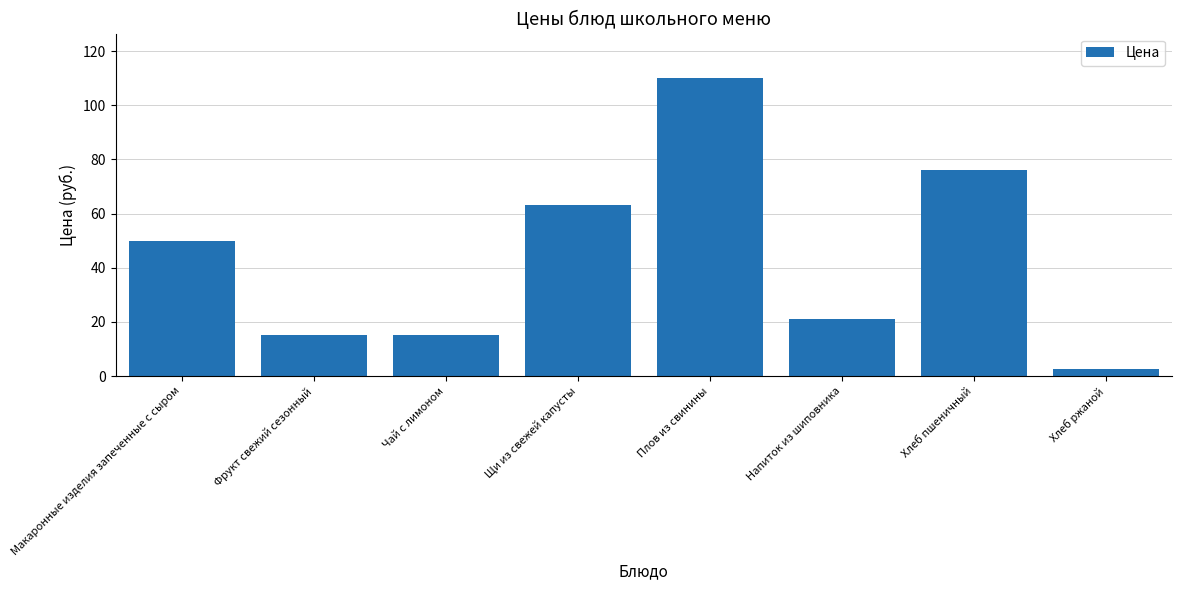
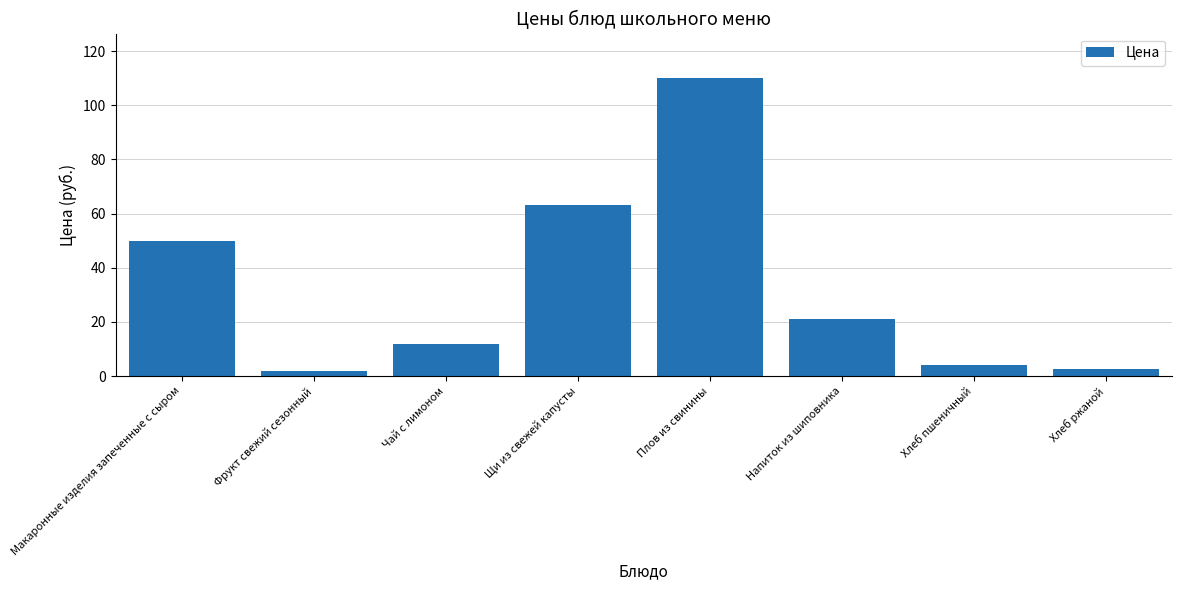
Фрукт свежий сезонный: 15 -> 2
Чай с лимоном: 15 -> 12
Хлеб пшеничный: 76 -> 4
